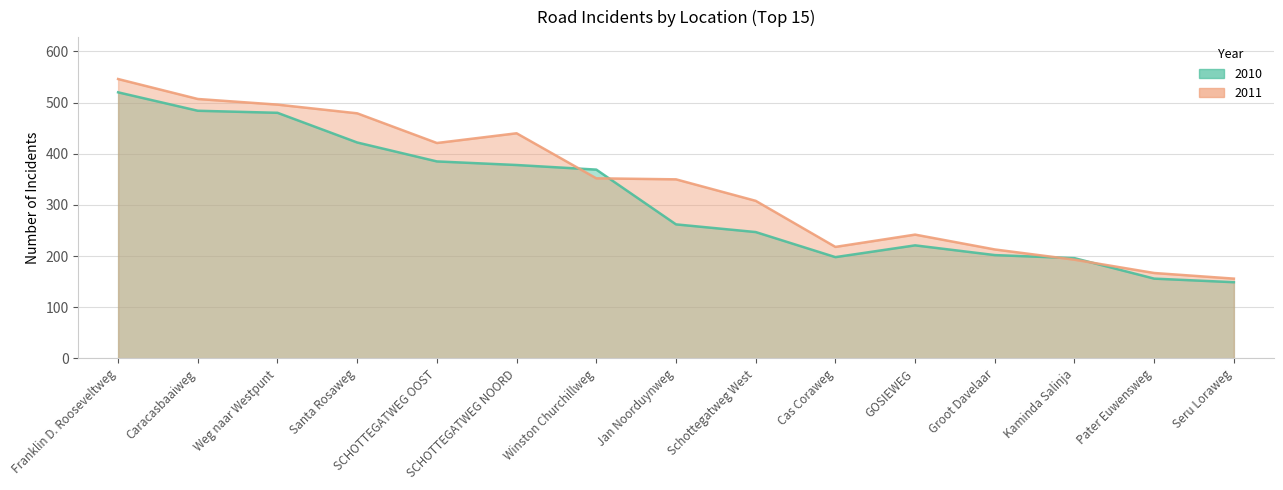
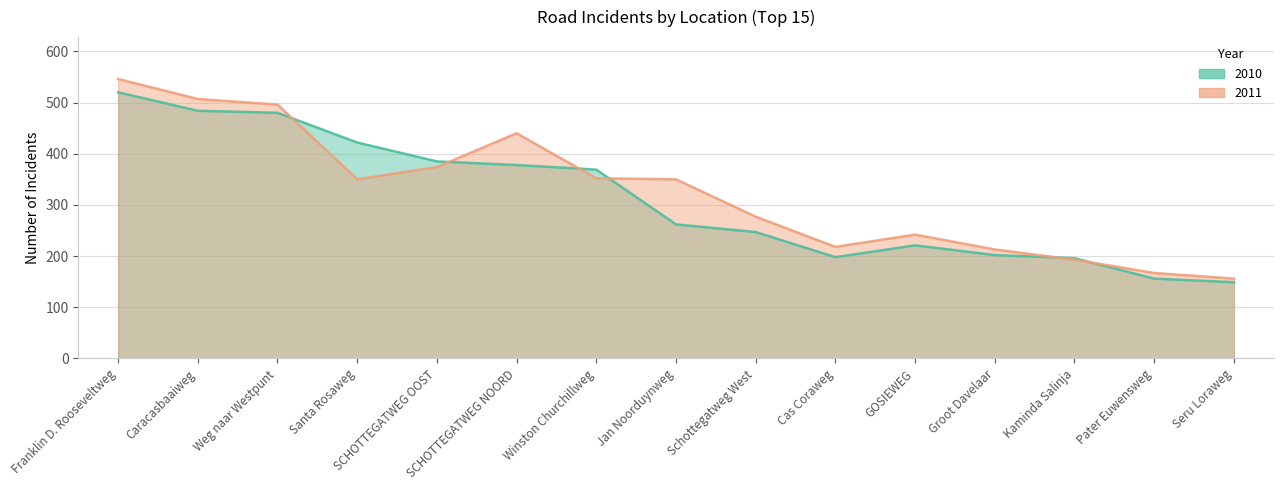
2011, Santa Rosaweg: 480 -> 350
2011, SCHOTTEGATWEG OOST: 420 -> 370
2011, Schottegatweg West: 310 -> 280
